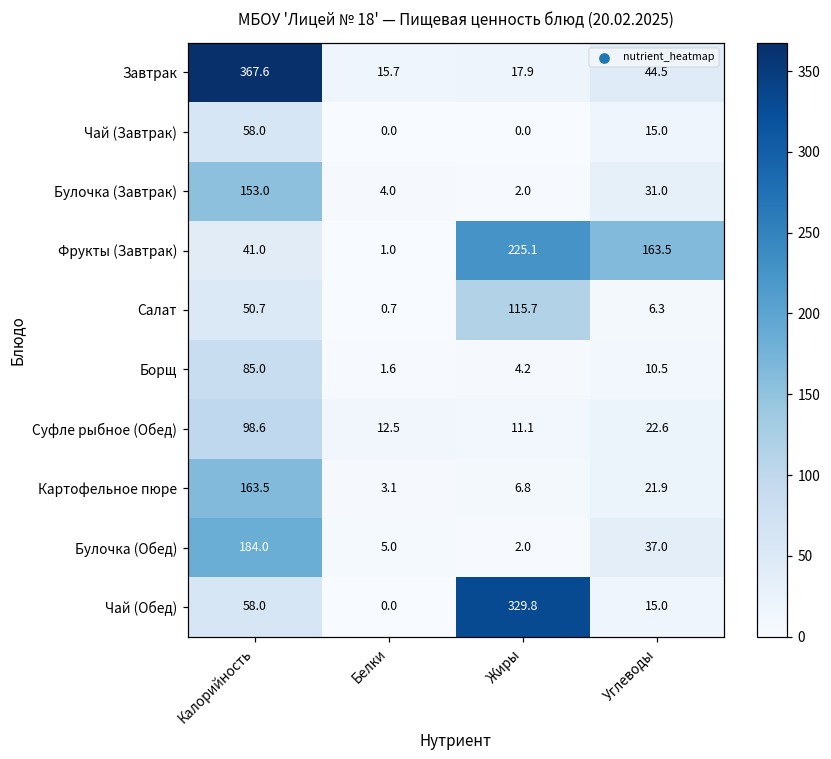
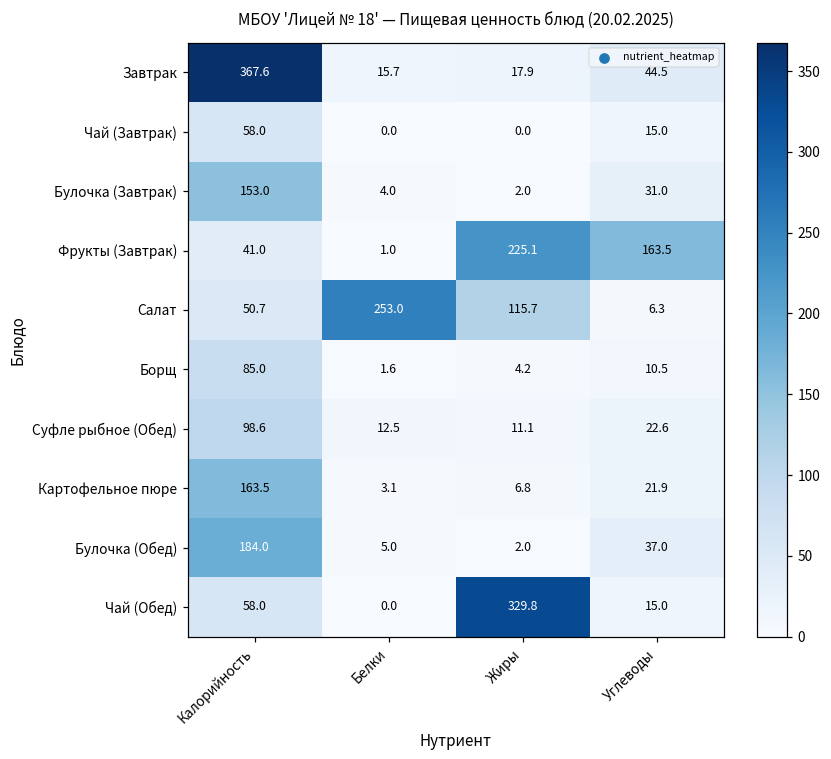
Салат, Белки: 0.7 -> 253.0
